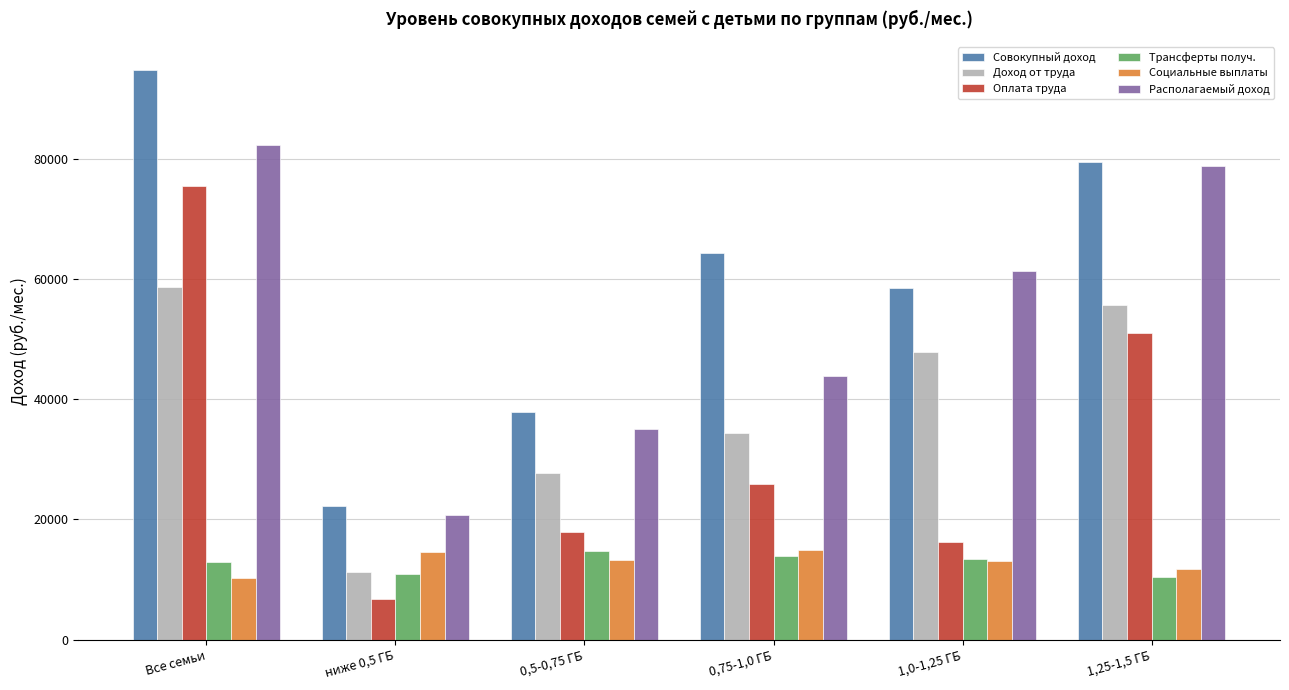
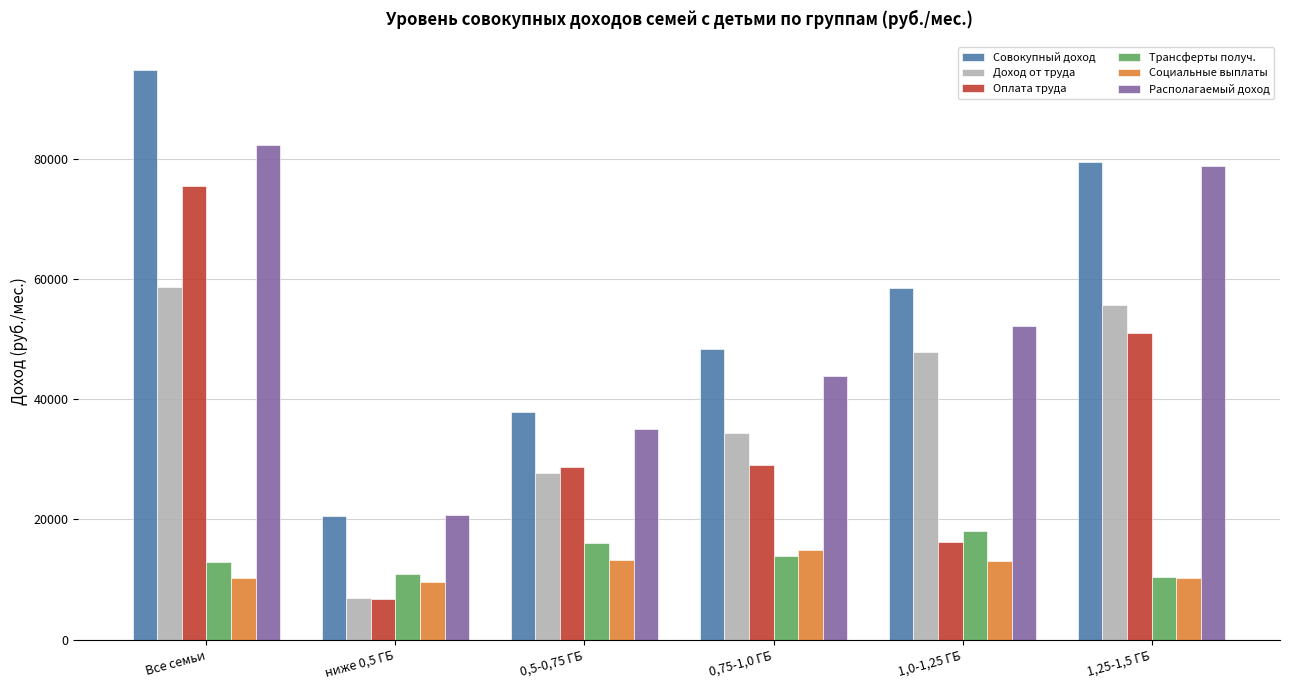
Совокупный доход, ниже 0,5 ГБ: 22000 -> 21000
Доход от труда, ниже 0,5 ГБ: 11000 -> 7000
Социальные выплаты, ниже 0,5 ГБ: 15000 -> 10000
Оплата труда, 0,5-0,75 ГБ: 18000 -> 29000
Трансферты получ., 0,5-0,75 ГБ: 15000 -> 16000
Совокупный доход, 0,75-1,0 ГБ: 64000 -> 48000
Оплата труда, 0,75-1,0 ГБ: 26000 -> 29000
Трансферты получ., 1,0-1,25 ГБ: 13000 -> 18000
Располагаемый доход, 1,0-1,25 ГБ: 61000 -> 52000
Социальные выплаты, 1,25-1,5 ГБ: 12000 -> 10000
